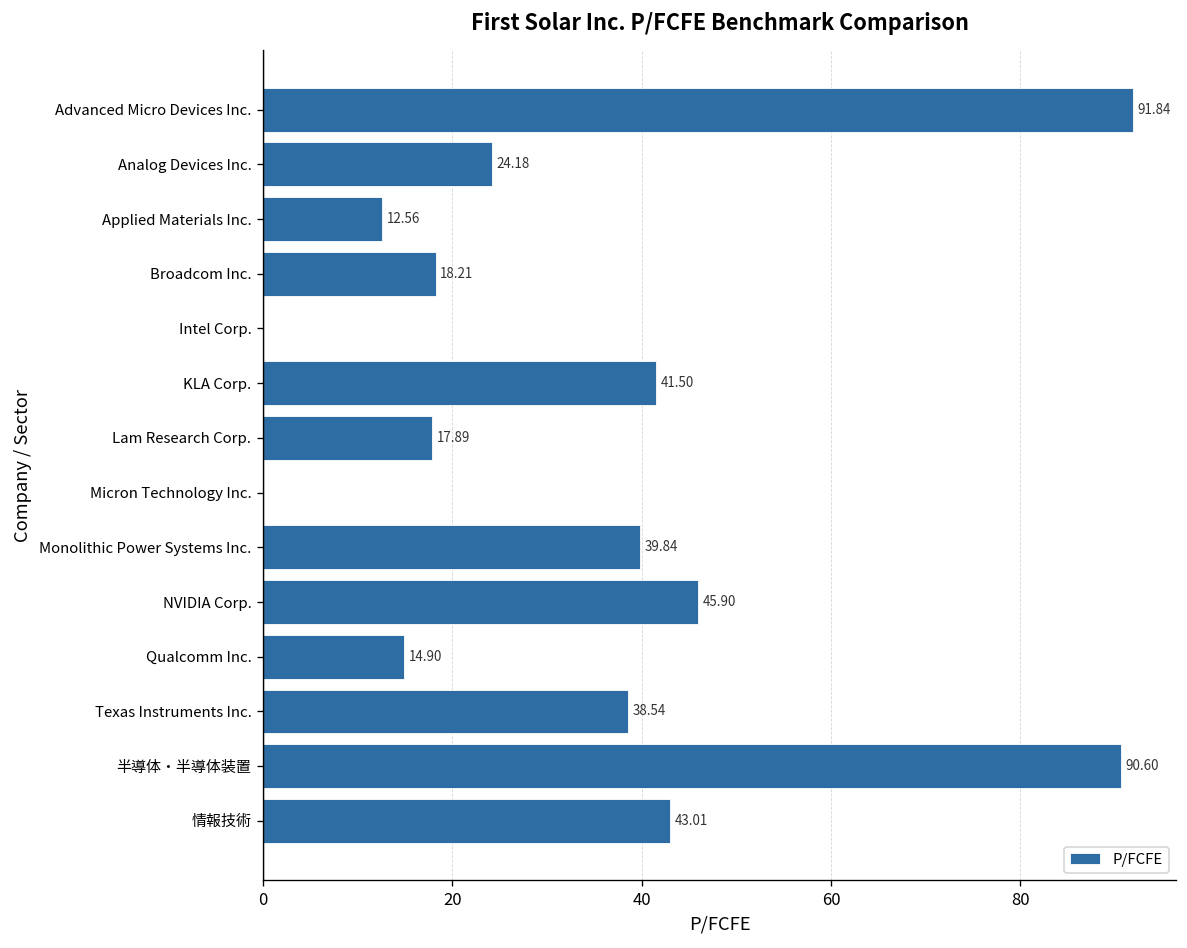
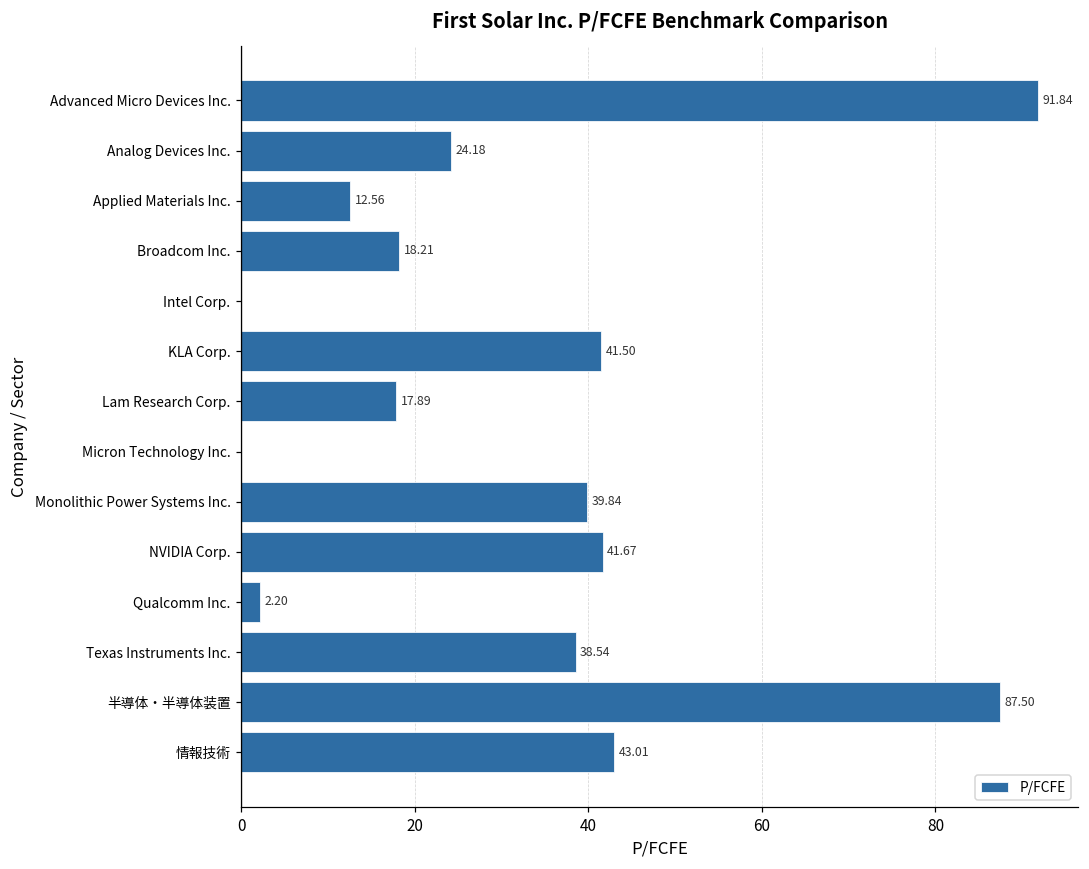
NVIDIA Corp.: 45.90 -> 41.67
Qualcomm Inc.: 14.90 -> 2.20
半導体・半導体装置: 90.60 -> 87.50
